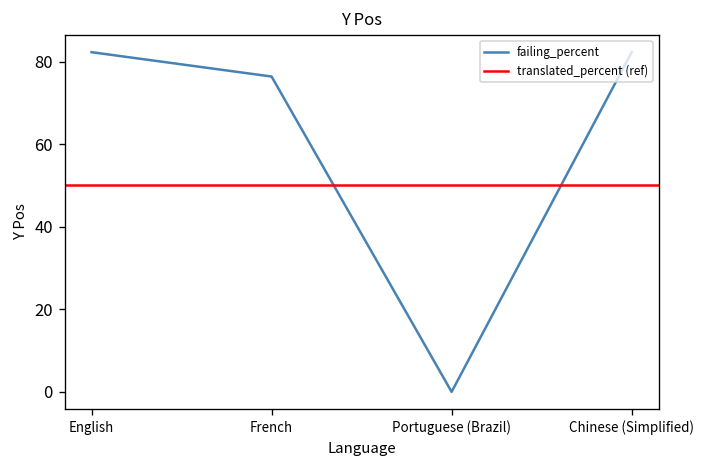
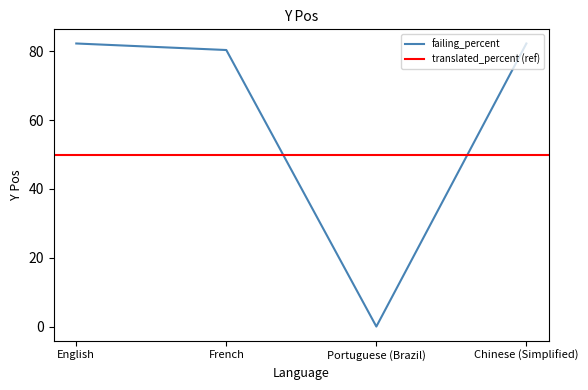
French: 76 -> 80
